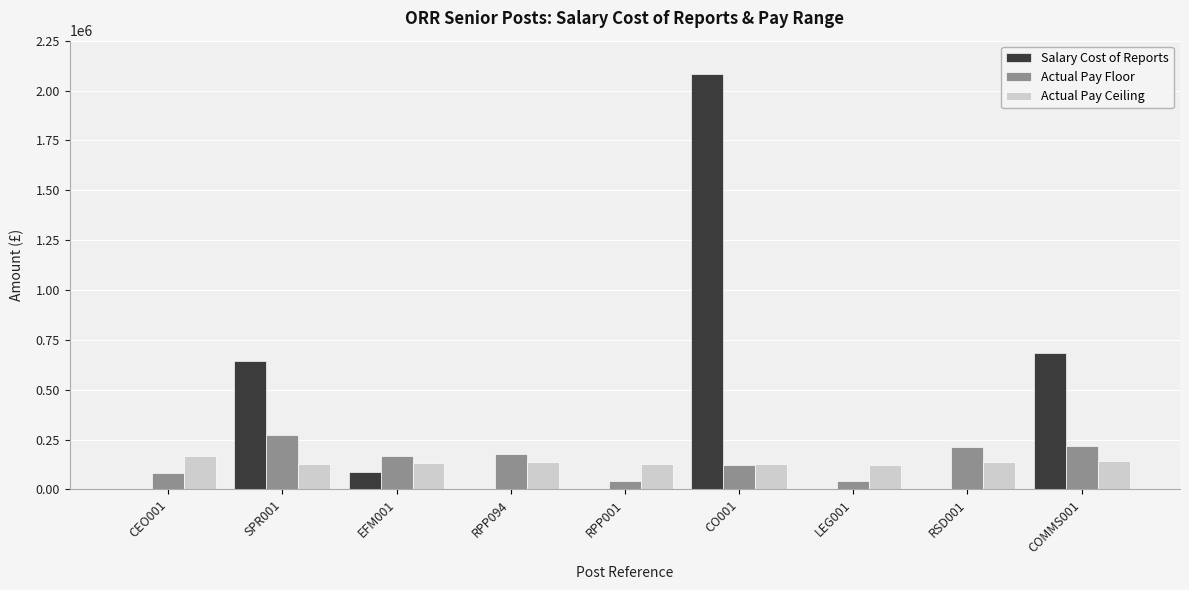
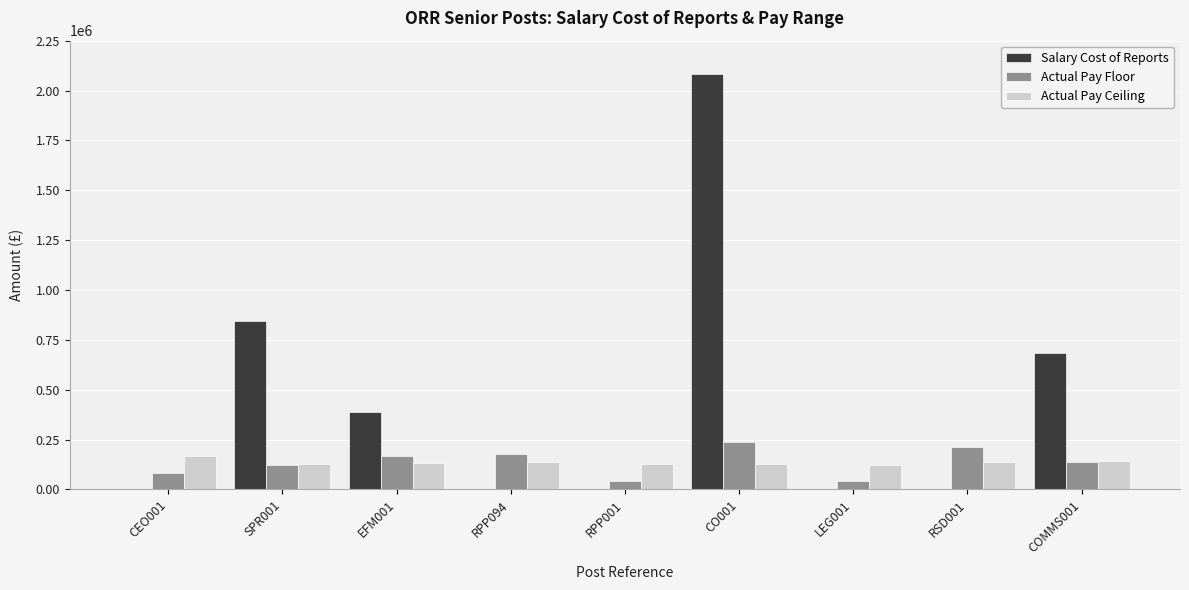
Salary Cost of Reports, SPR001: 650000 -> 840000
Actual Pay Floor, SPR001: 270000 -> 120000
Salary Cost of Reports, EFM001: 90000 -> 390000
Actual Pay Floor, CO001: 120000 -> 240000
Actual Pay Floor, COMMS001: 220000 -> 140000
